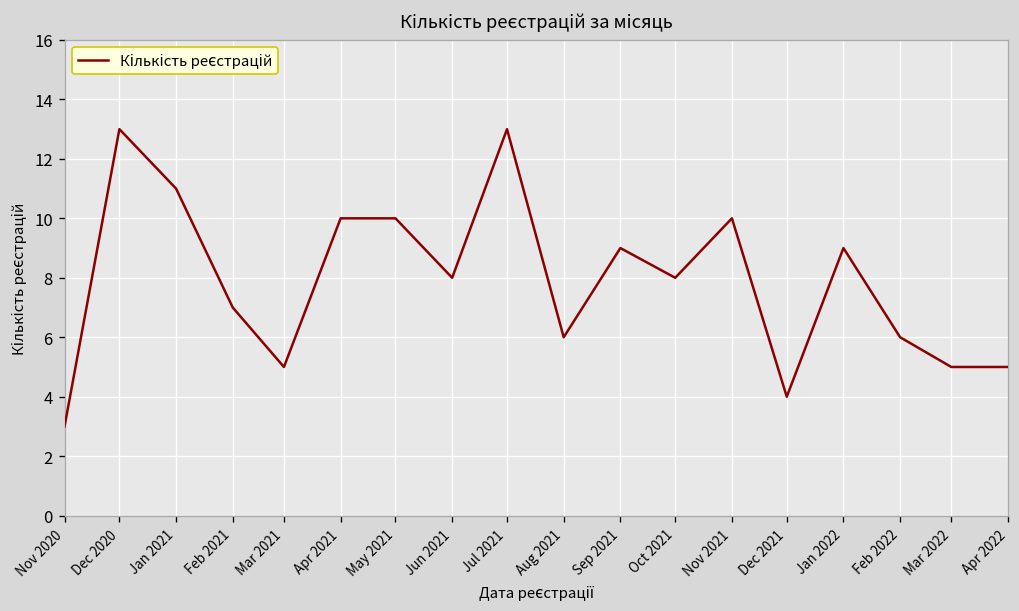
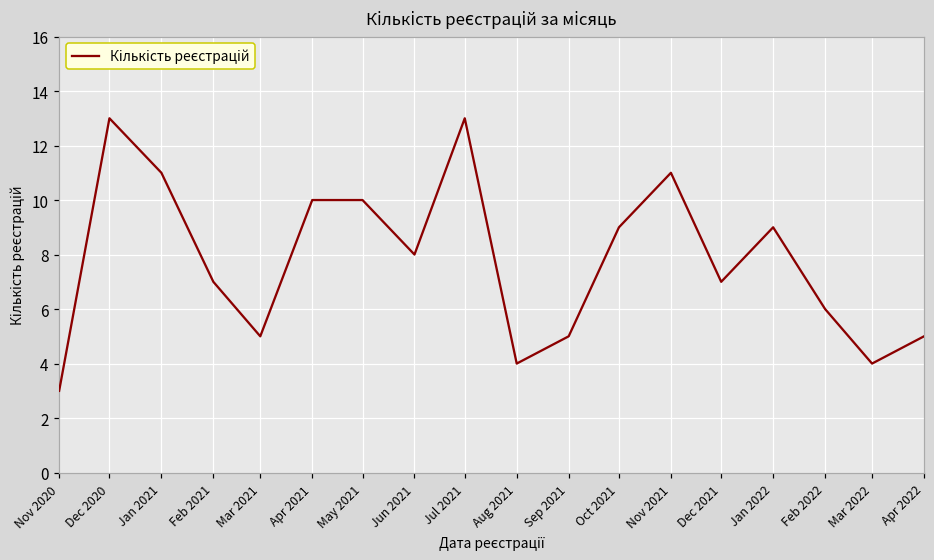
Aug 2021: 6 -> 4
Sep 2021: 9 -> 5
Oct 2021: 8 -> 9
Nov 2021: 10 -> 11
Dec 2021: 4 -> 7
Mar 2022: 5 -> 4
